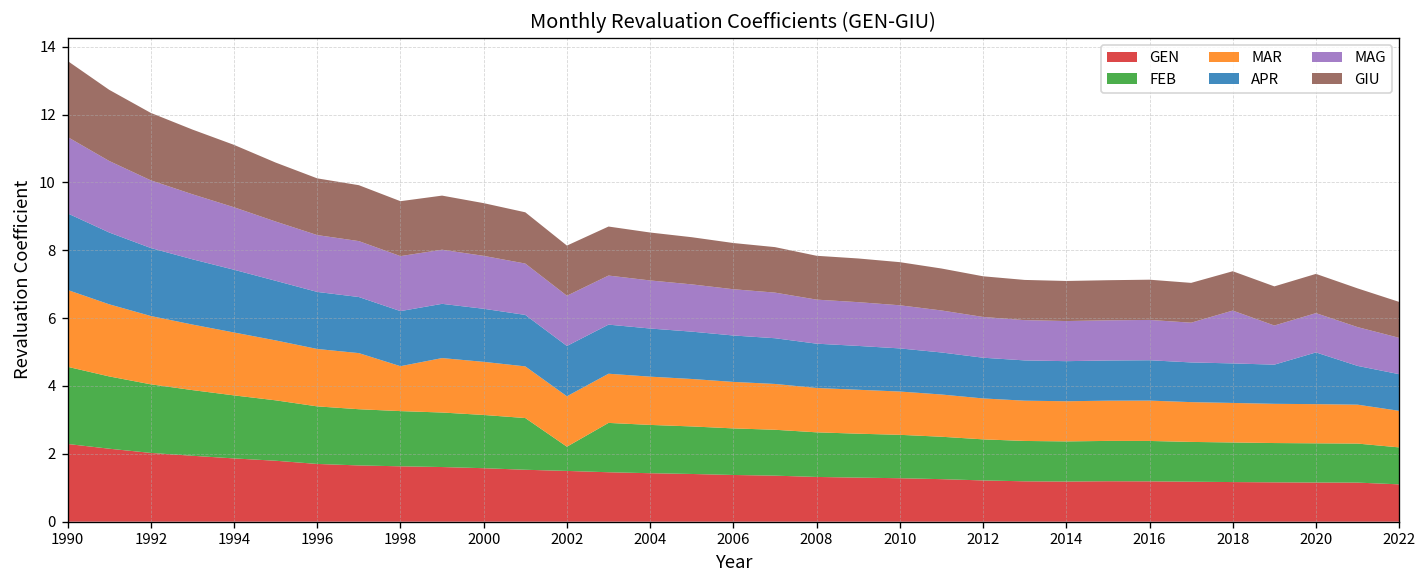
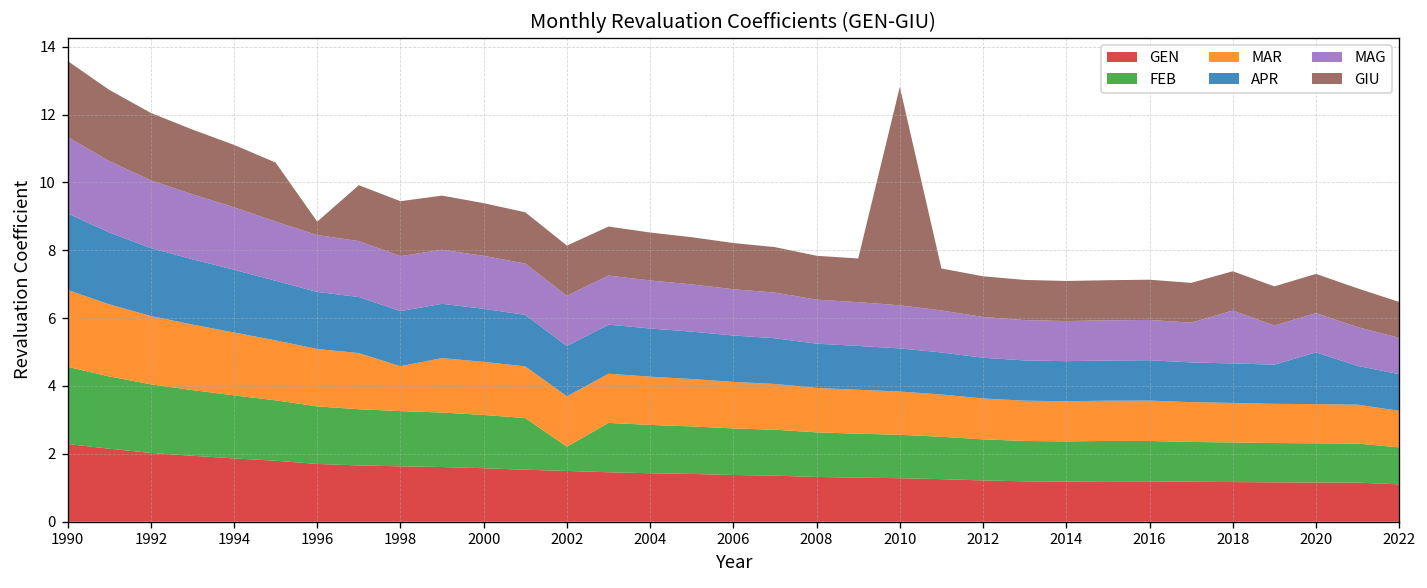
GIU, 1996: 1.7 -> 0.4
GIU, 2010: 1.3 -> 6.4
